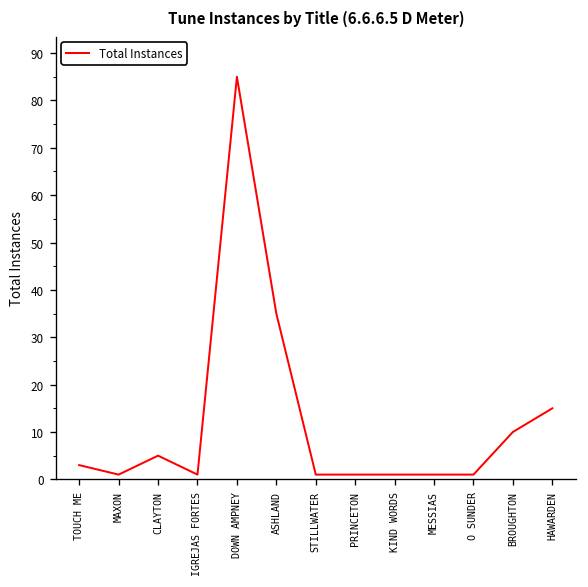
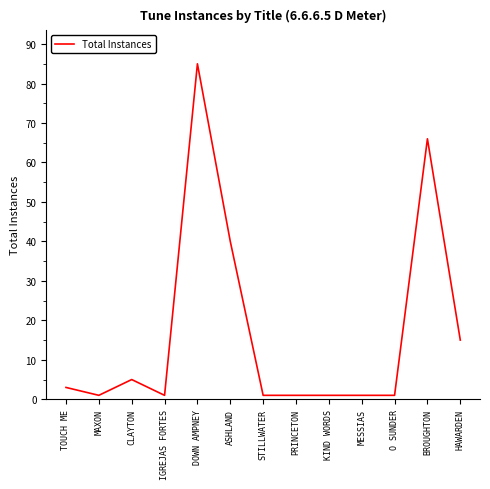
ASHLAND: 35 -> 40
BROUGHTON: 10 -> 66
